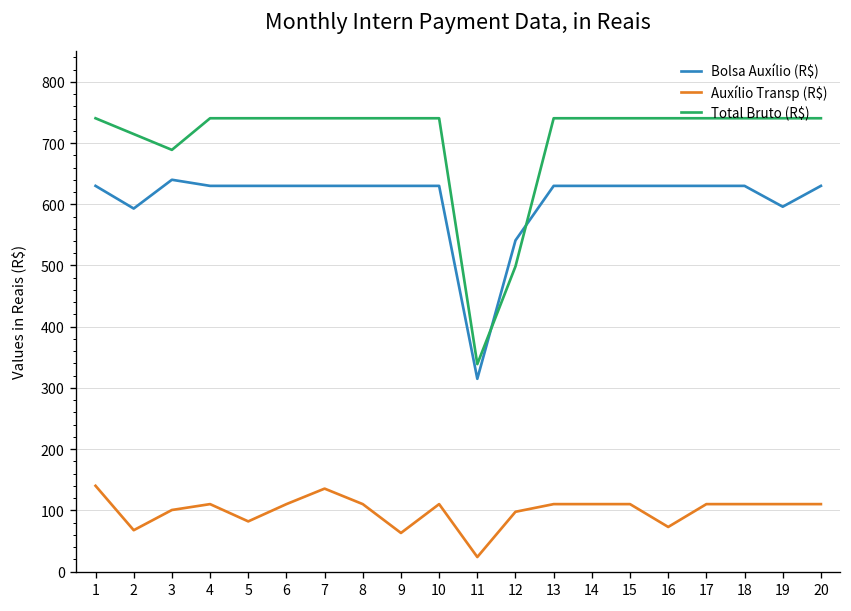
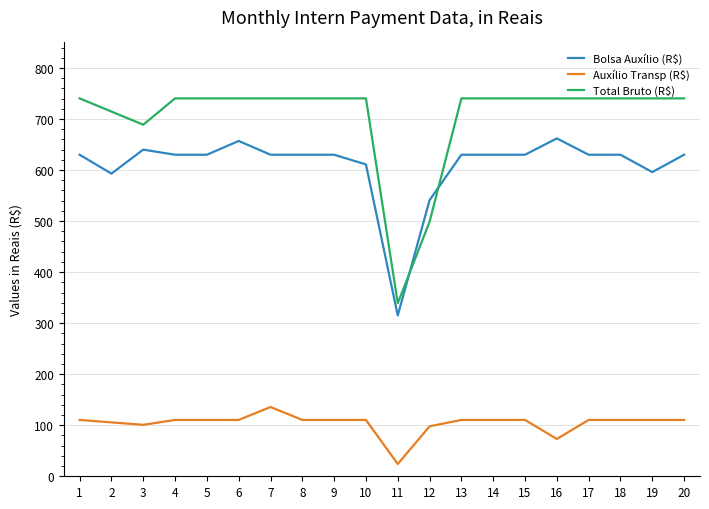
Auxílio Transp (R$), 1: 140 -> 110
Auxílio Transp (R$), 2: 70 -> 110
Auxílio Transp (R$), 5: 80 -> 110
Bolsa Auxílio (R$), 6: 630 -> 660
Auxílio Transp (R$), 9: 60 -> 110
Bolsa Auxílio (R$), 10: 630 -> 610
Bolsa Auxílio (R$), 16: 630 -> 660
